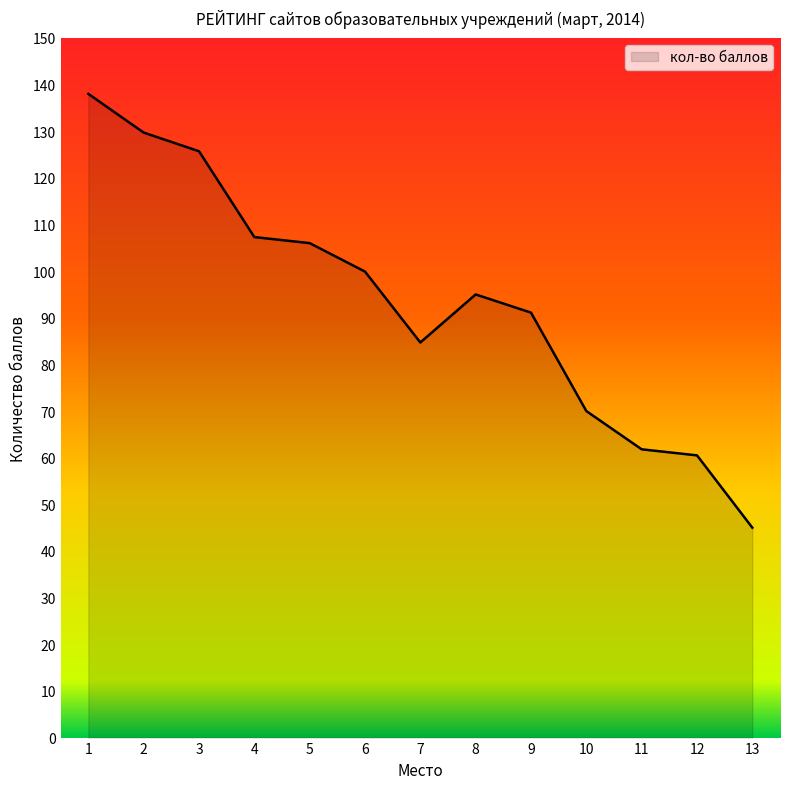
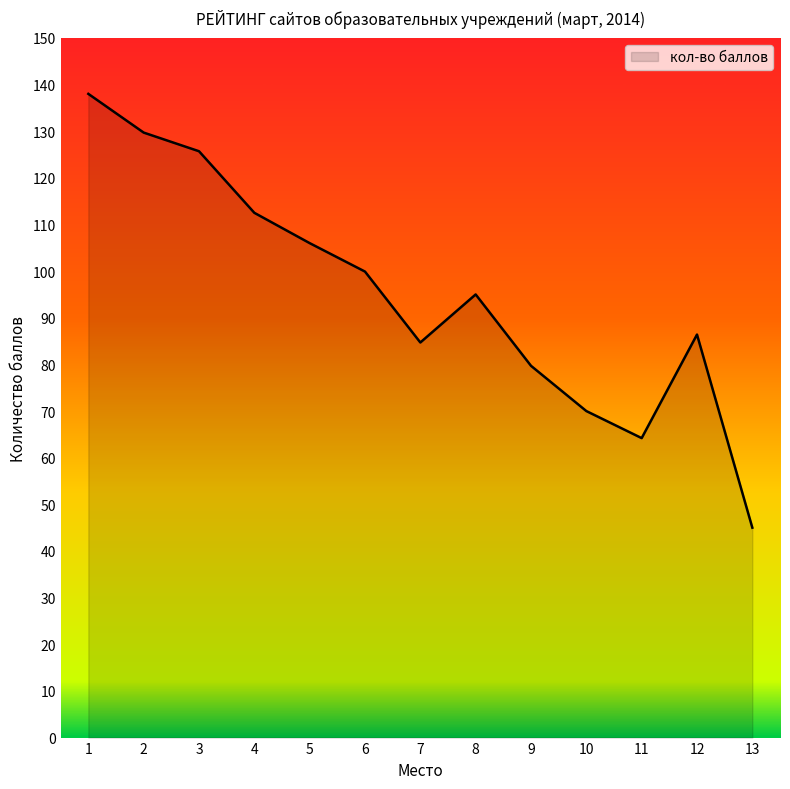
4: 107 -> 113
9: 91 -> 80
11: 62 -> 64
12: 61 -> 86
